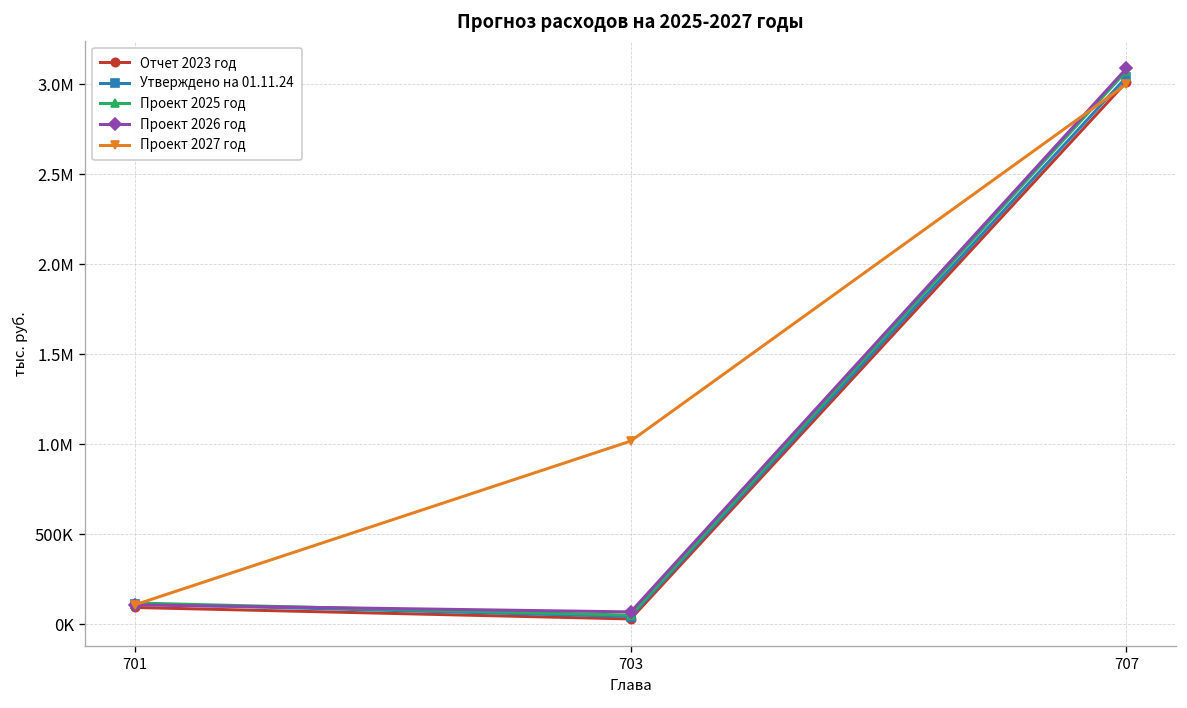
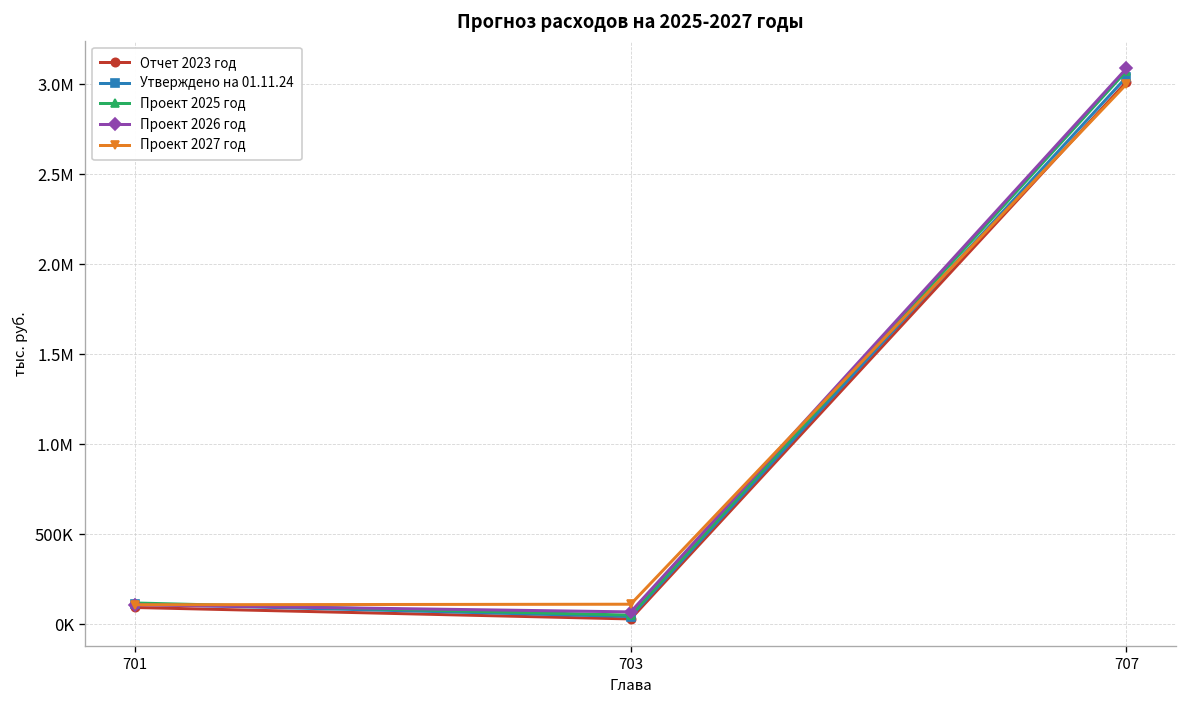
Проект 2027 год, 703: 1020000 -> 110000
